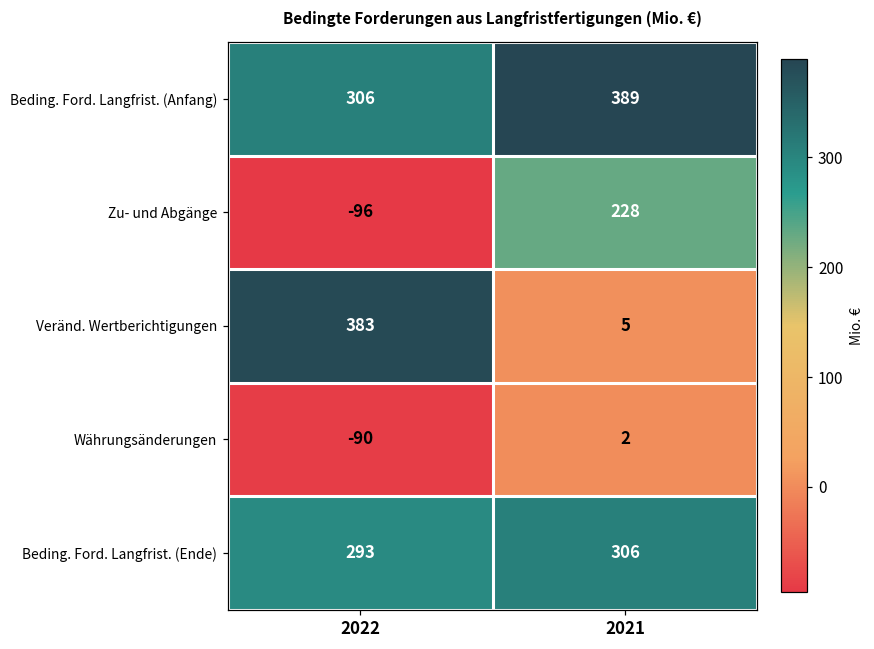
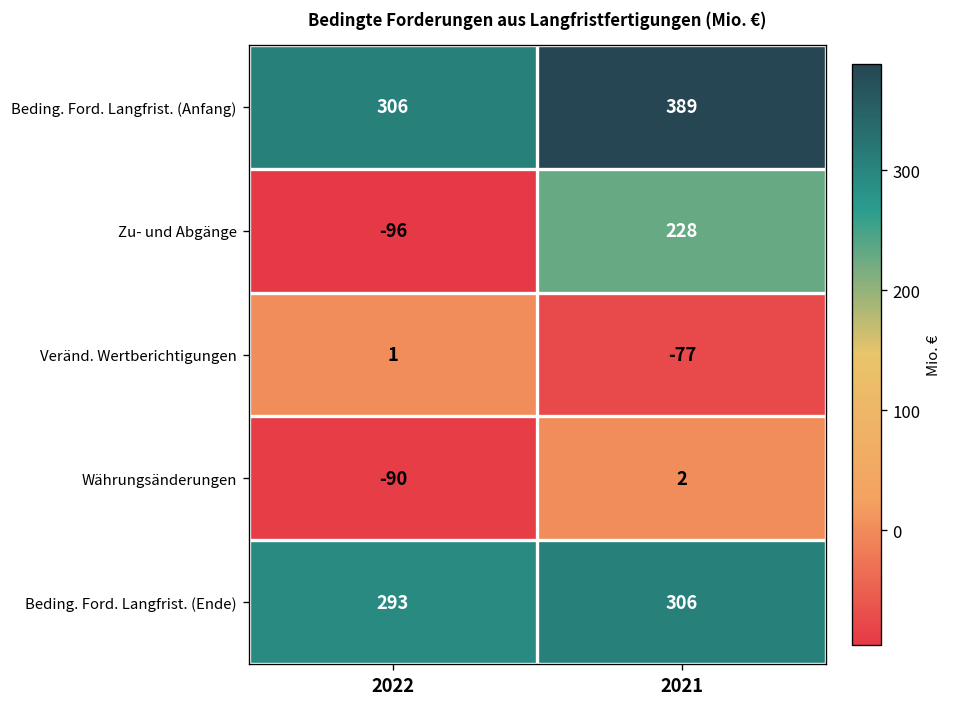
Veränd. Wertberichtigungen, 2022: 383 -> 1
Veränd. Wertberichtigungen, 2021: 5 -> -77
